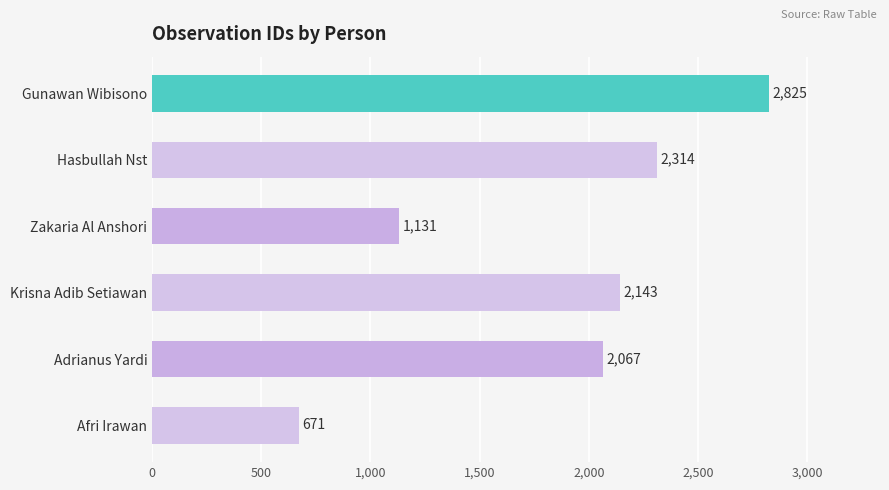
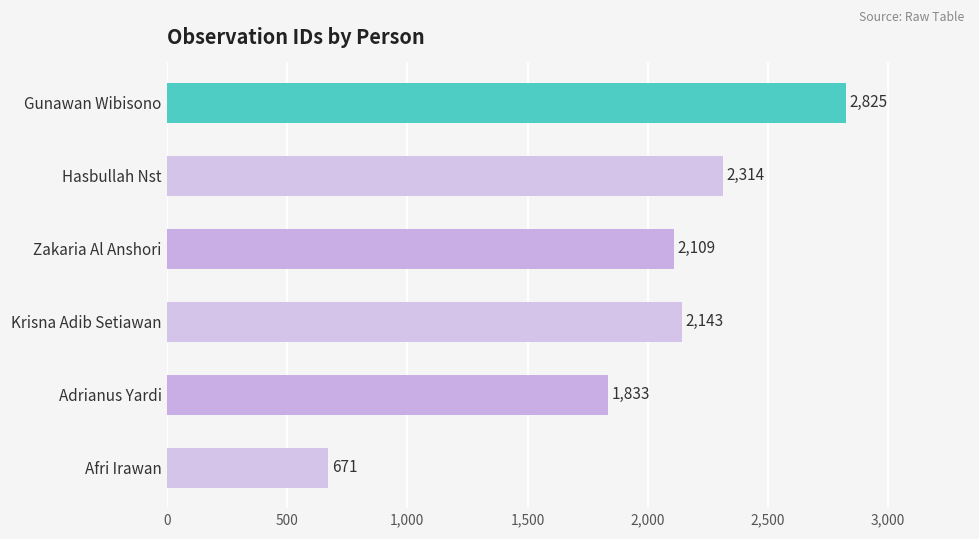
Zakaria Al Anshori: 1,131 -> 2,109
Adrianus Yardi: 2,067 -> 1,833
